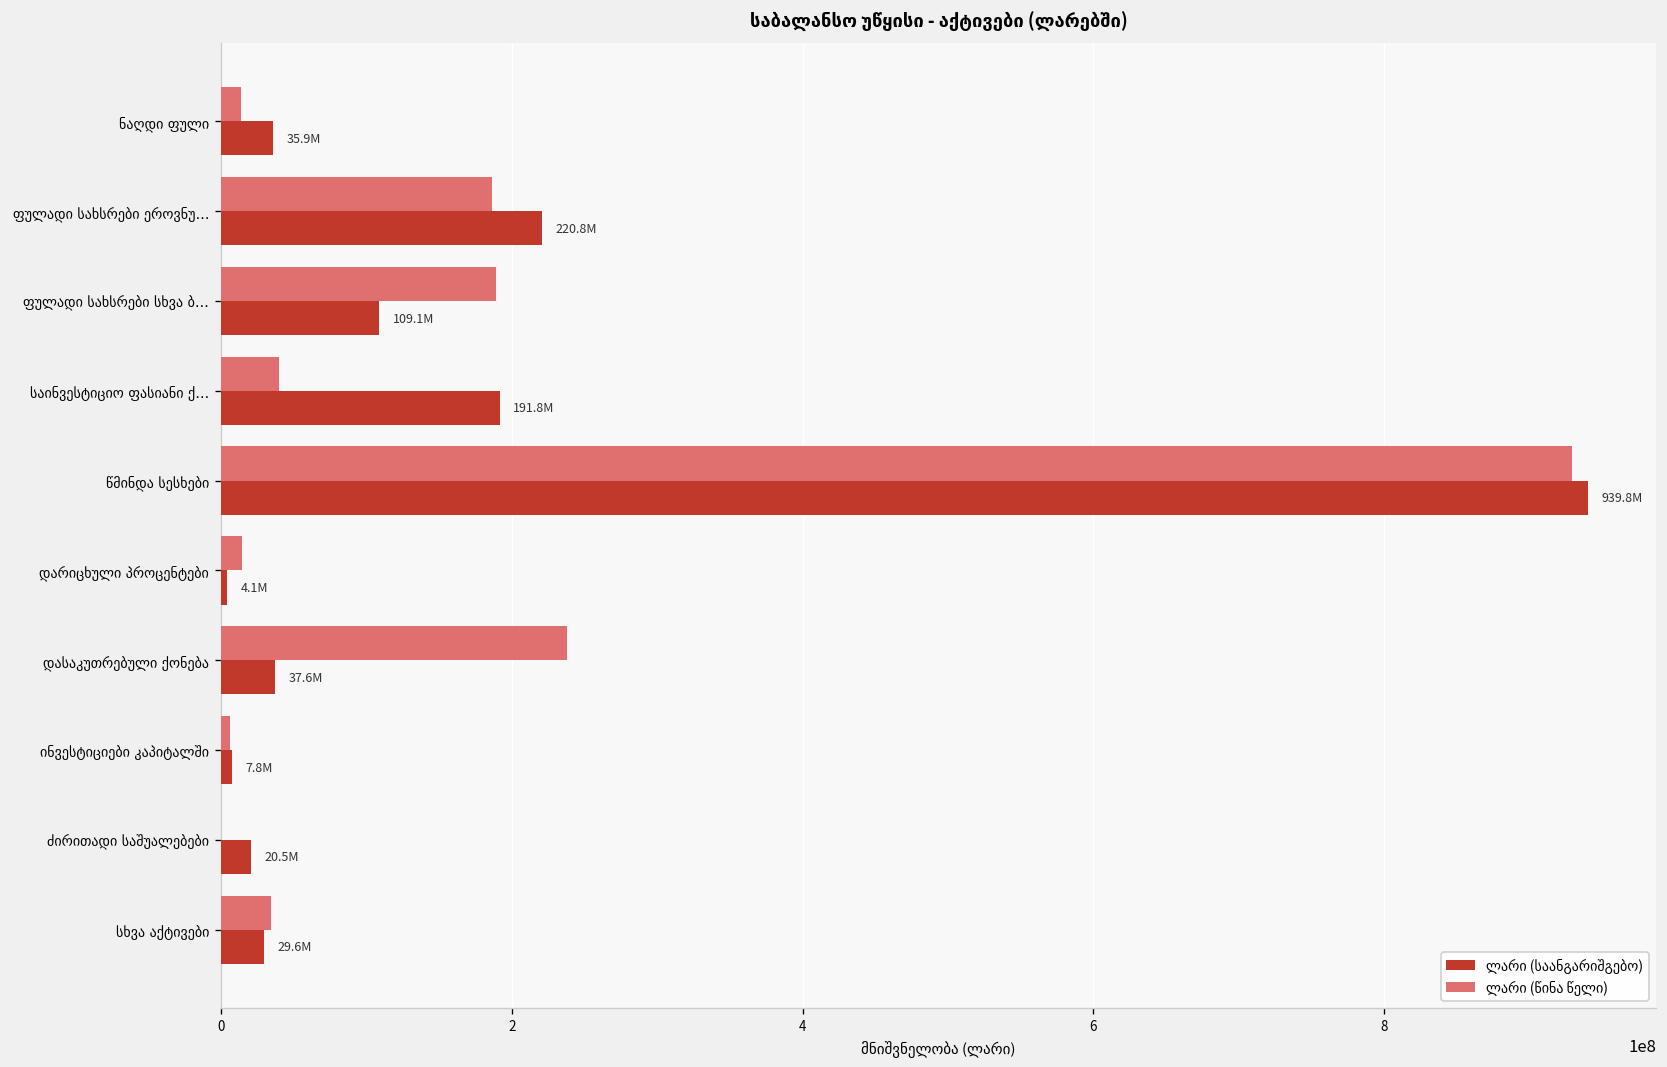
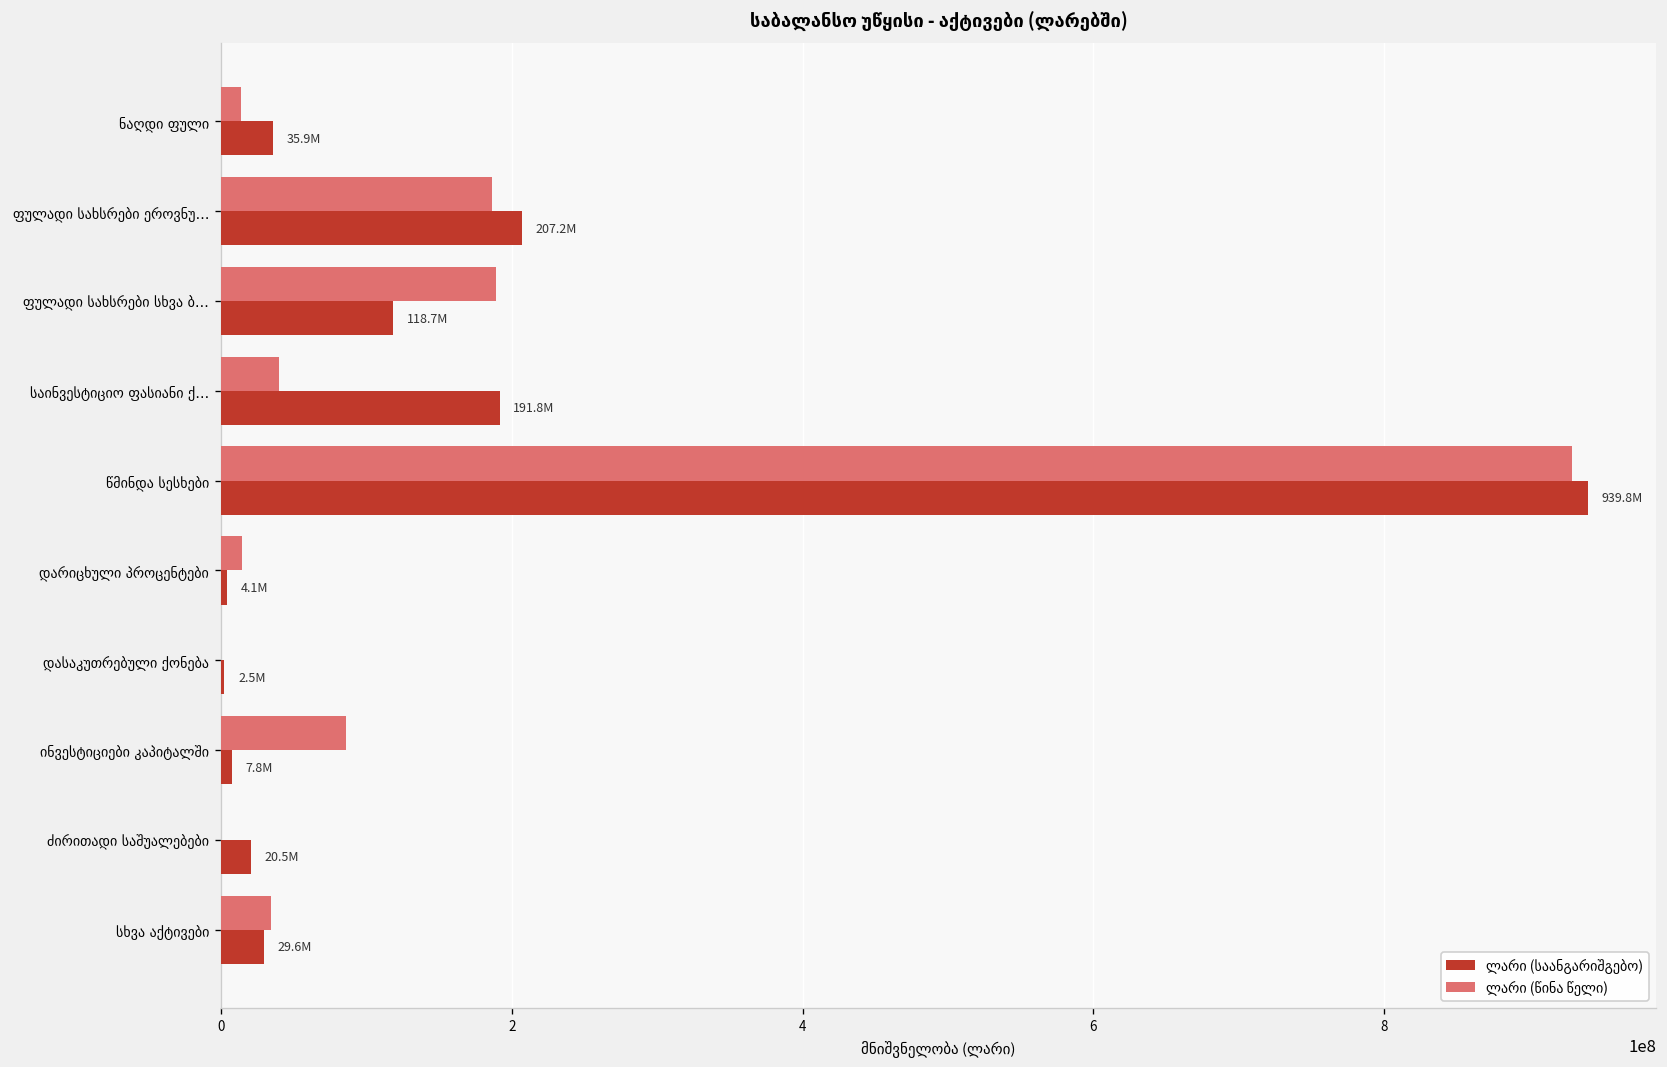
ლარი (საანგარიშგებო), ფულადი სახსრები ეროვნუ…: 220.8M -> 207.2M
ლარი (საანგარიშგებო), ფულადი სახსრები სხვა ბ…: 109.1M -> 118.7M
ლარი (წინა წელი), დასაკუთრებული ქონება: 238000000 -> 0
ლარი (საანგარიშგებო), დასაკუთრებული ქონება: 37.6M -> 2.5M
ლარი (წინა წელი), ინვესტიციები კაპიტალში: 6000000 -> 86000000
